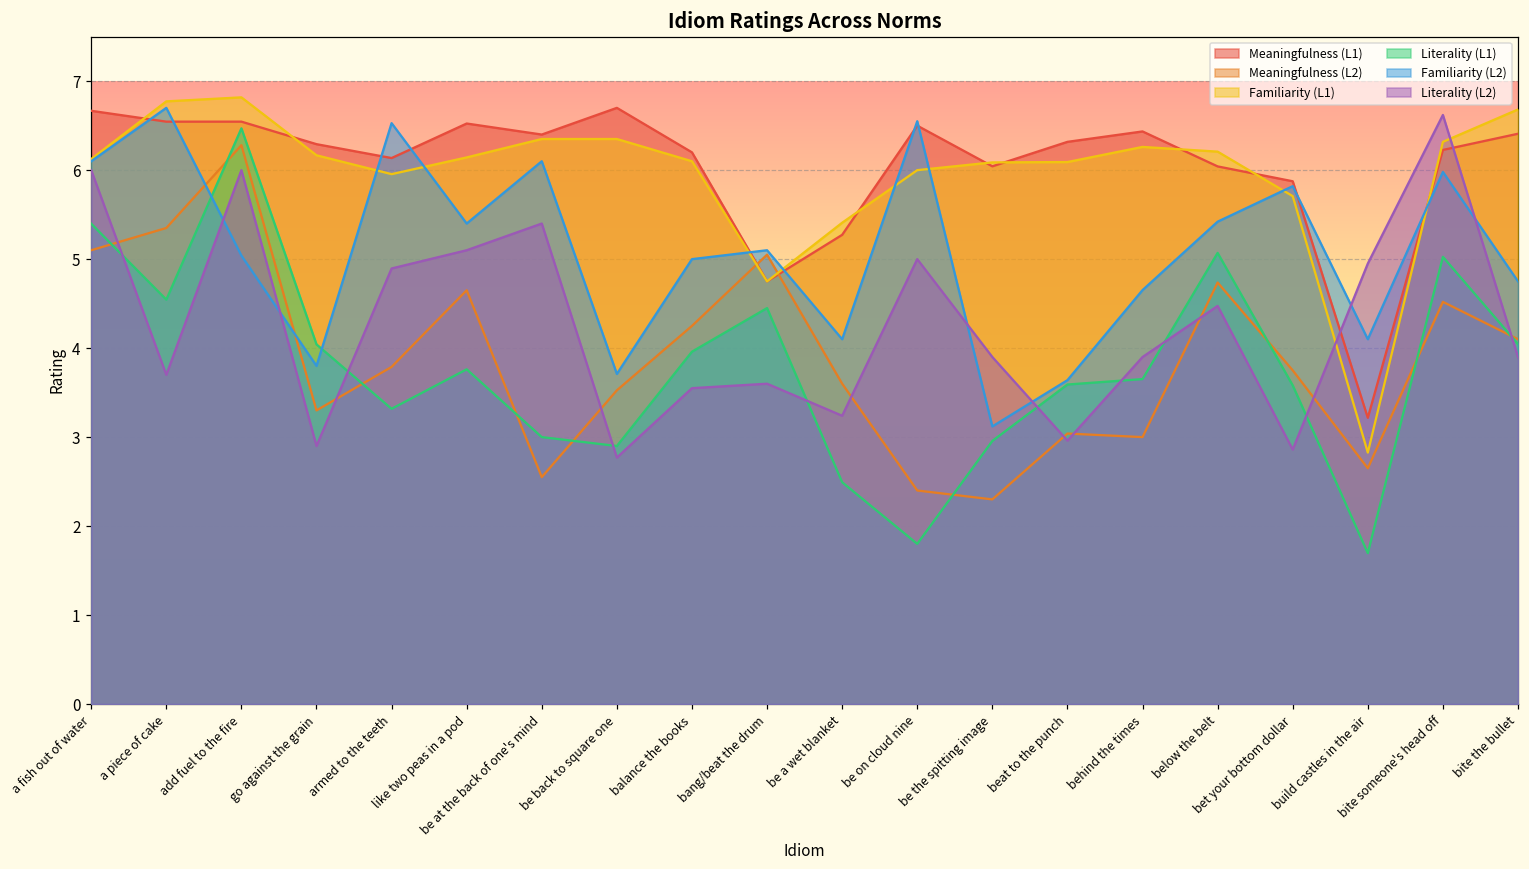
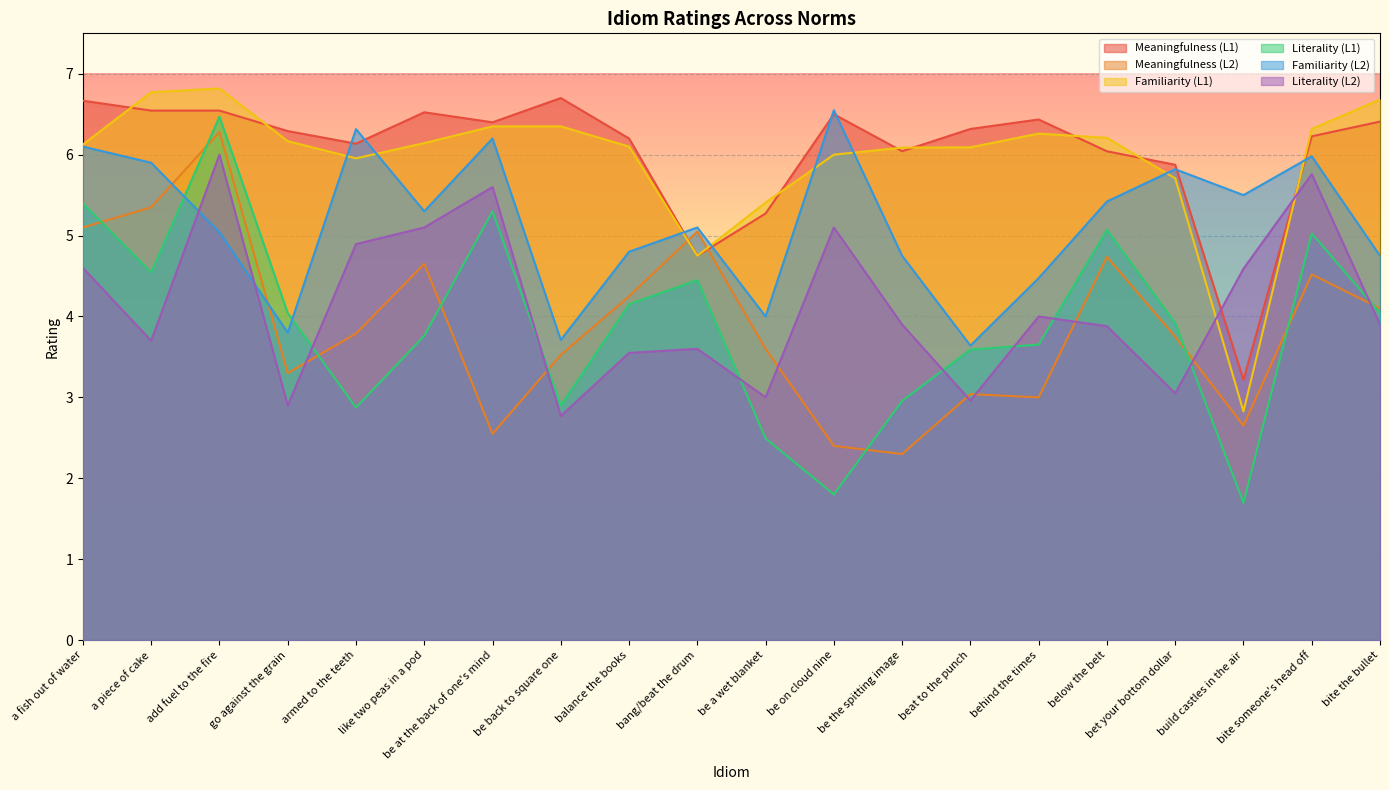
Literality (L2), a fish out of water: 6.0 -> 4.6
Familiarity (L2), a piece of cake: 6.7 -> 5.9
Literality (L1), armed to the teeth: 3.3 -> 2.9
Familiarity (L2), armed to the teeth: 6.5 -> 6.3
Familiarity (L2), like two peas in a pod: 5.4 -> 5.3
Literality (L1), be at the back of one's mind: 3.0 -> 5.3
Familiarity (L2), be at the back of one's mind: 6.1 -> 6.2
Literality (L2), be at the back of one's mind: 5.4 -> 5.6
Literality (L1), balance the books: 4.0 -> 4.2
Familiarity (L2), balance the books: 5.0 -> 4.8
Familiarity (L2), be a wet blanket: 4.1 -> 4.0
Literality (L2), be a wet blanket: 3.2 -> 3.0
Literality (L2), be on cloud nine: 5.0 -> 5.1
Familiarity (L2), be the spitting image: 3.1 -> 4.8
Familiarity (L2), behind the times: 4.7 -> 4.5
Literality (L2), behind the times: 3.9 -> 4.0
Literality (L2), below the belt: 4.5 -> 3.9
Literality (L1), bet your bottom dollar: 3.6 -> 3.9
Literality (L2), bet your bottom dollar: 2.9 -> 3.1
Familiarity (L2), build castles in the air: 4.1 -> 5.5
Literality (L2), build castles in the air: 5.0 -> 4.6
Literality (L2), bite someone's head off: 6.6 -> 5.8
